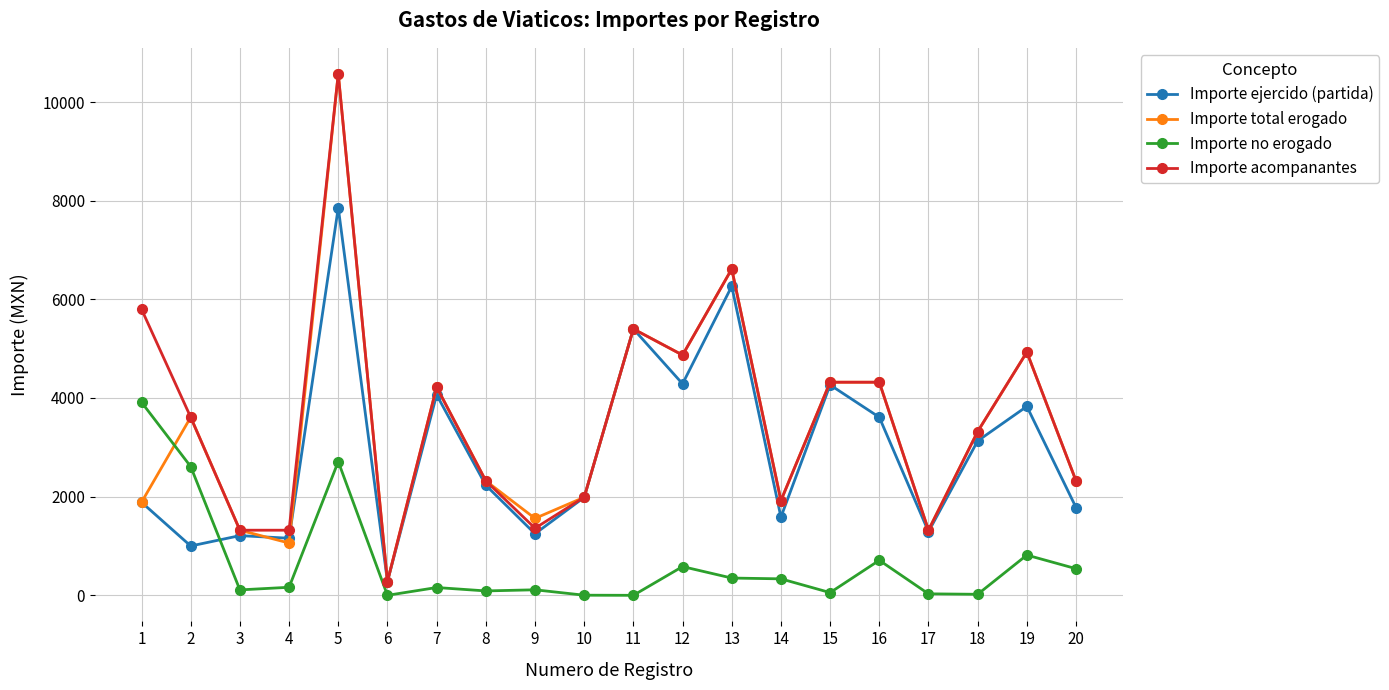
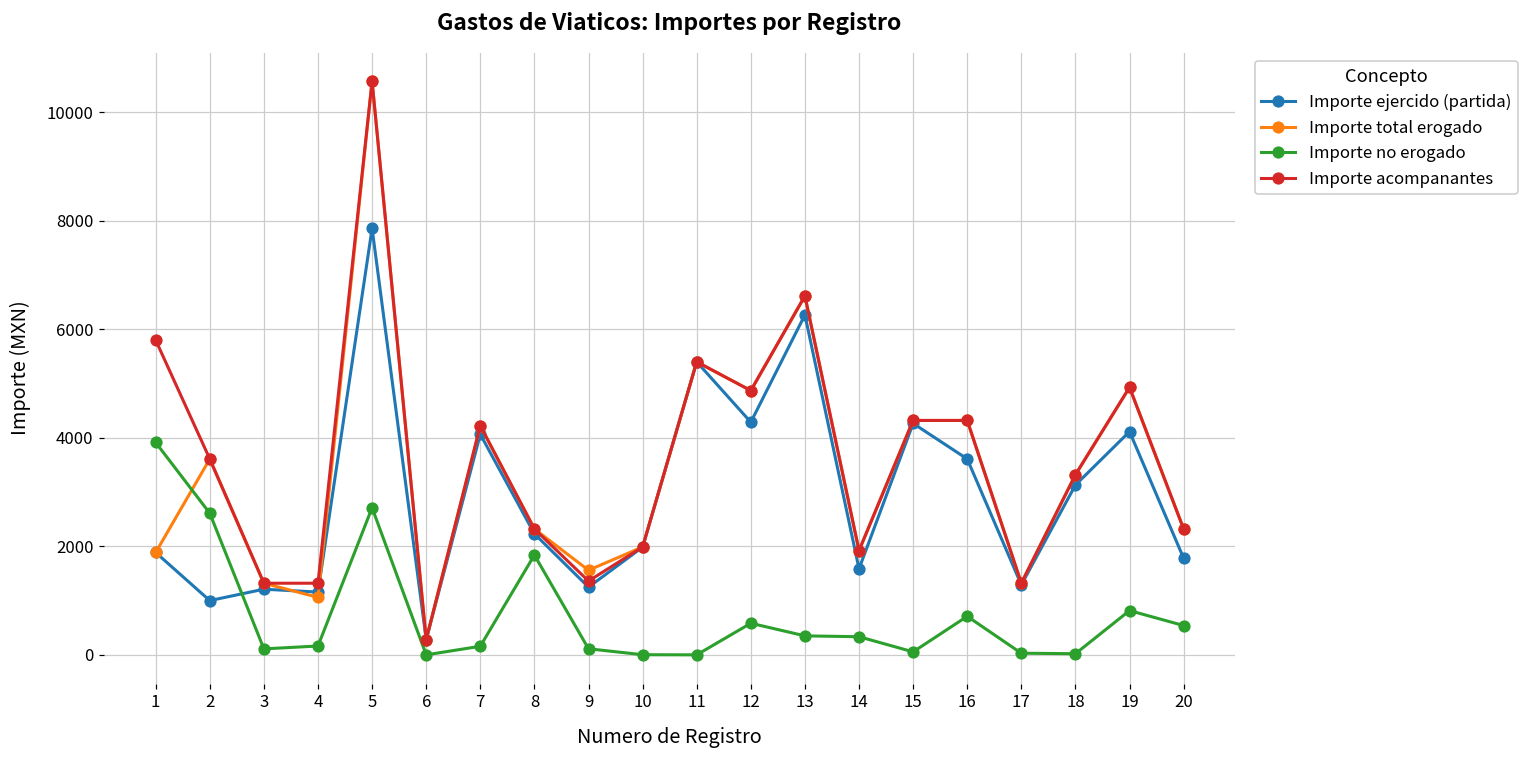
Importe no erogado, 8: 100 -> 1800
Importe ejercido (partida), 19: 3800 -> 4100
